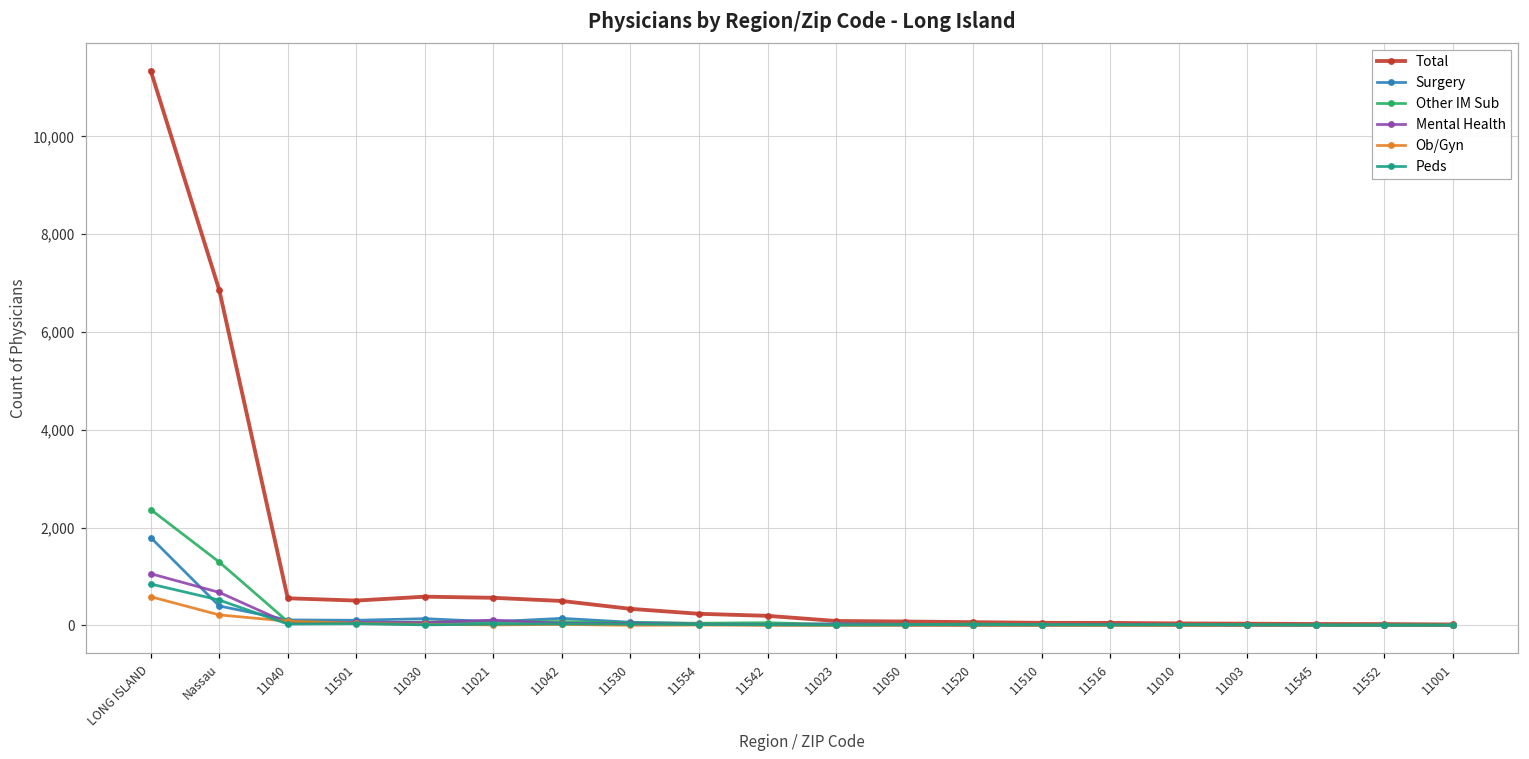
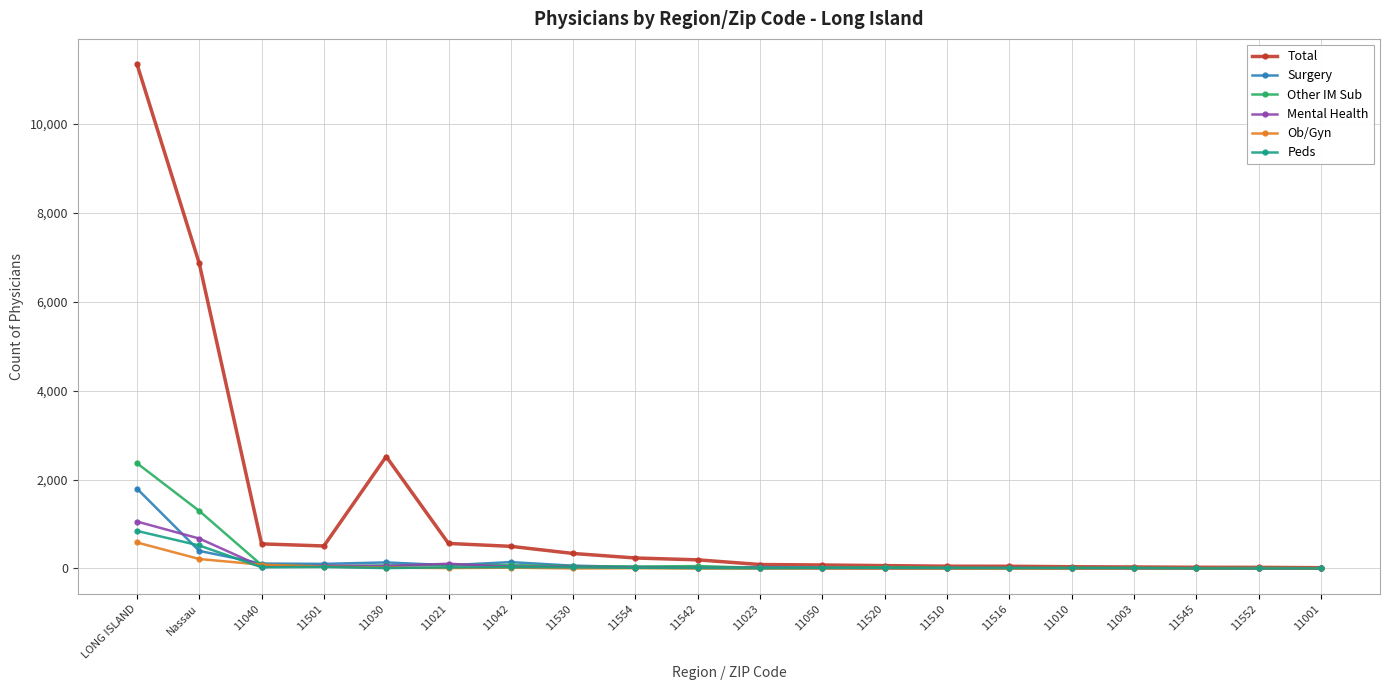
Total, 11030: 600 -> 2,500
